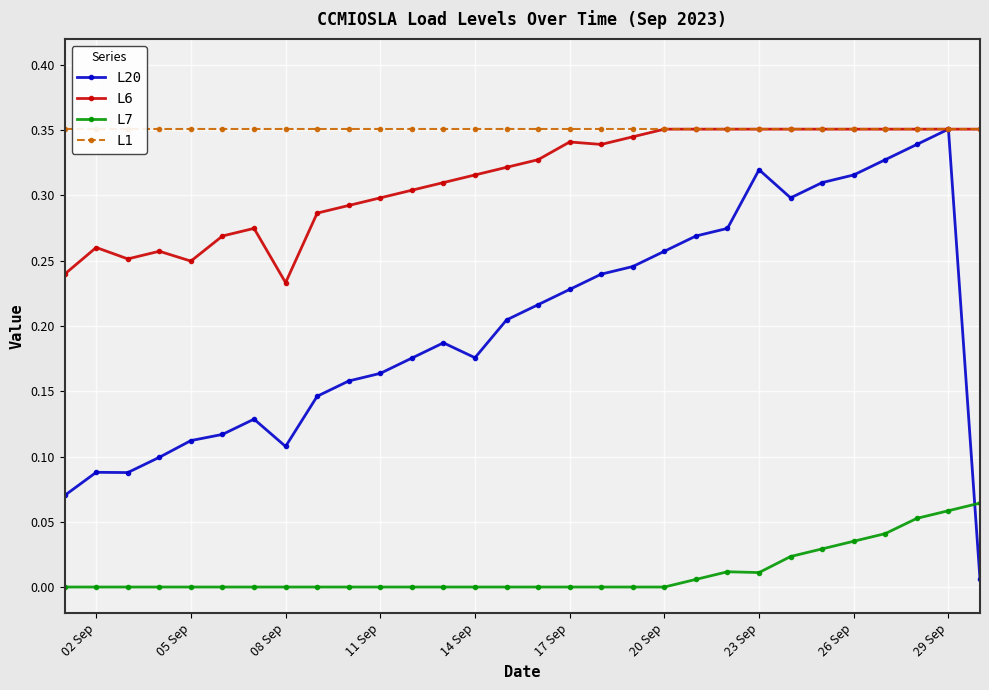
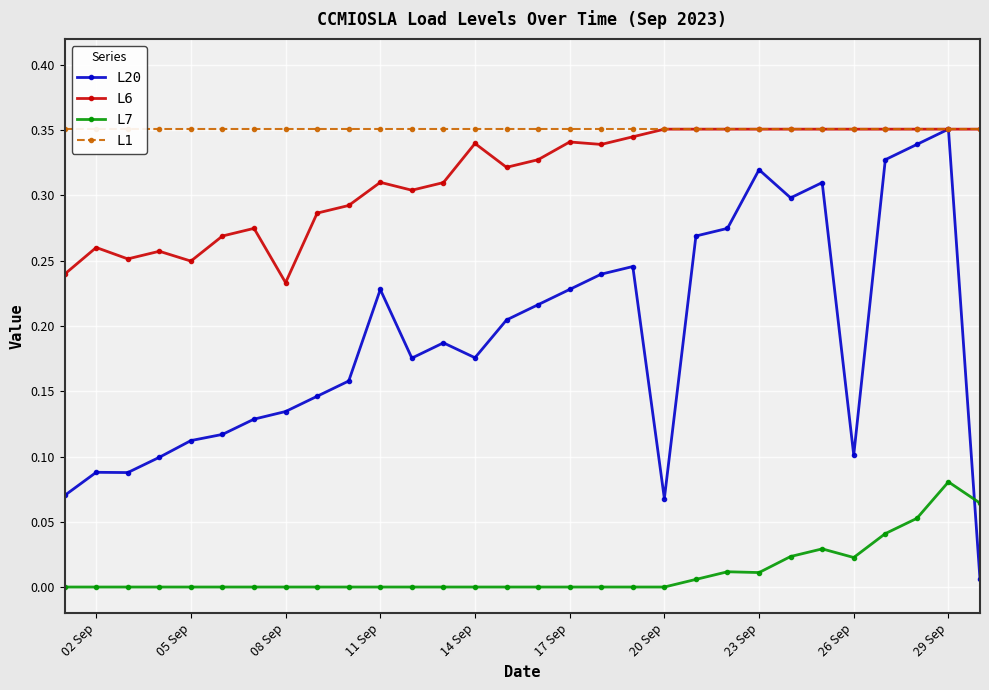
L20, 08 Sep: 0.108 -> 0.134
L20, 11 Sep: 0.164 -> 0.228
L6, 11 Sep: 0.298 -> 0.310
L6, 14 Sep: 0.316 -> 0.340
L20, 20 Sep: 0.257 -> 0.068
L20, 26 Sep: 0.316 -> 0.101
L7, 26 Sep: 0.035 -> 0.023
L7, 29 Sep: 0.058 -> 0.081
